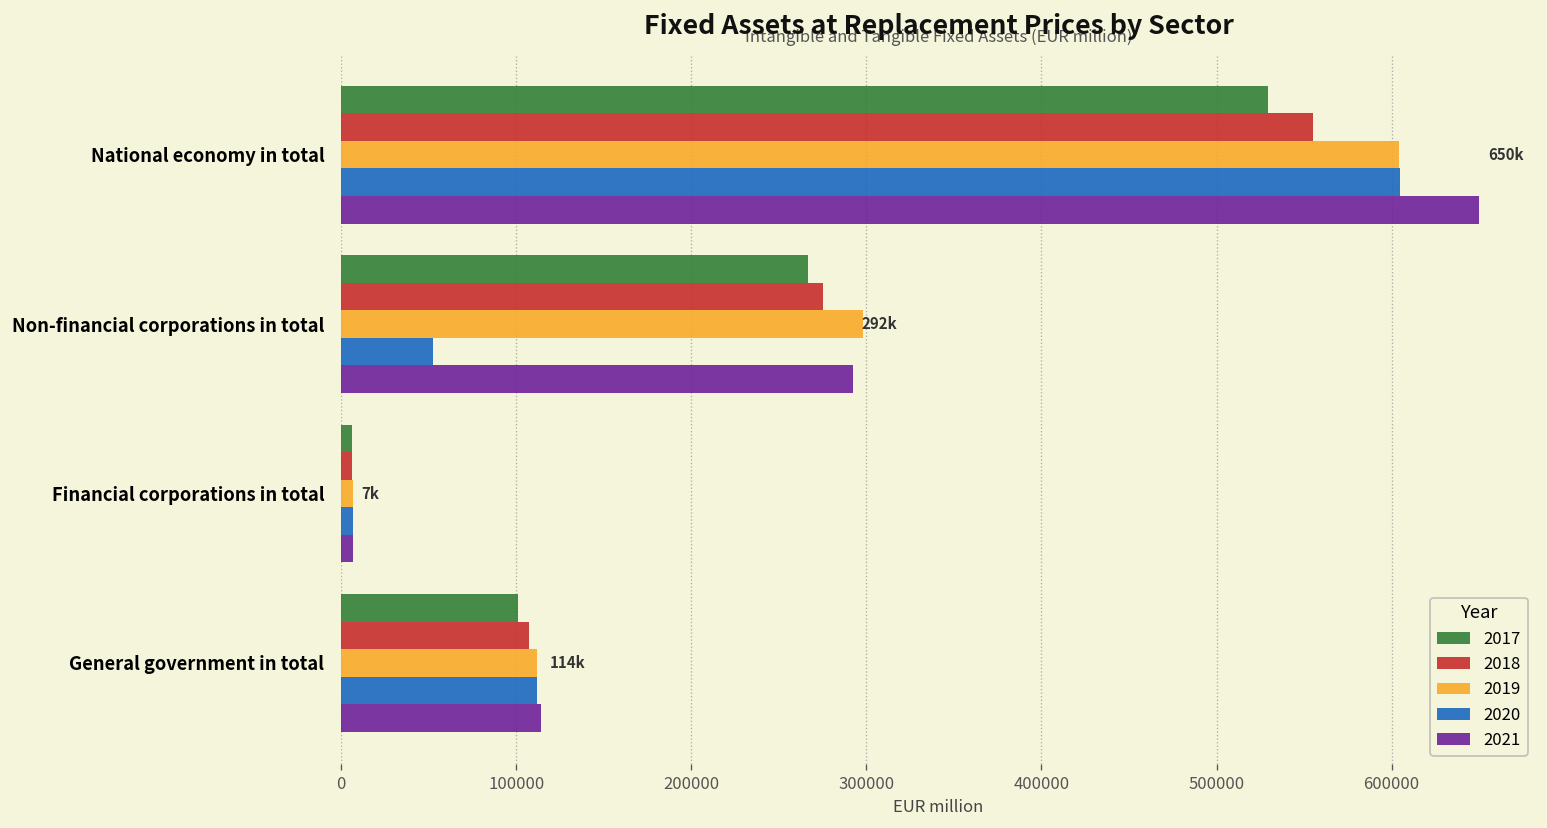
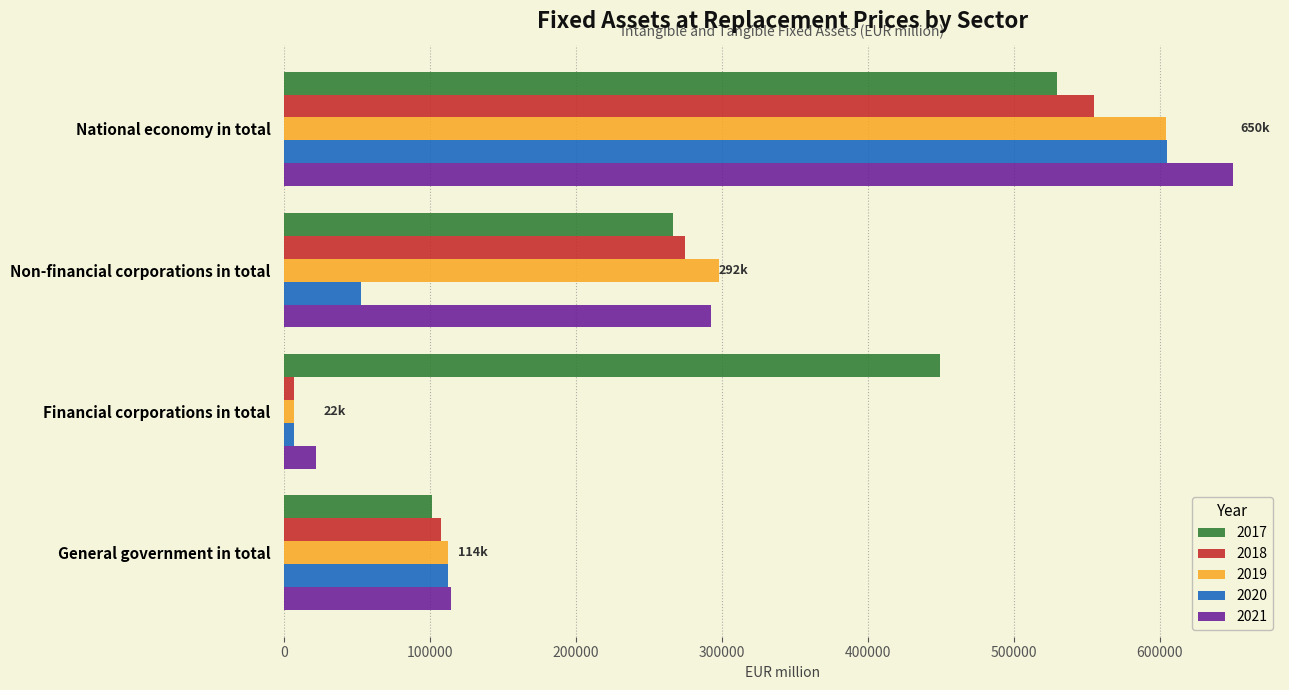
2017, Financial corporations in total: 6000 -> 450000
2021, Financial corporations in total: 7k -> 22k
